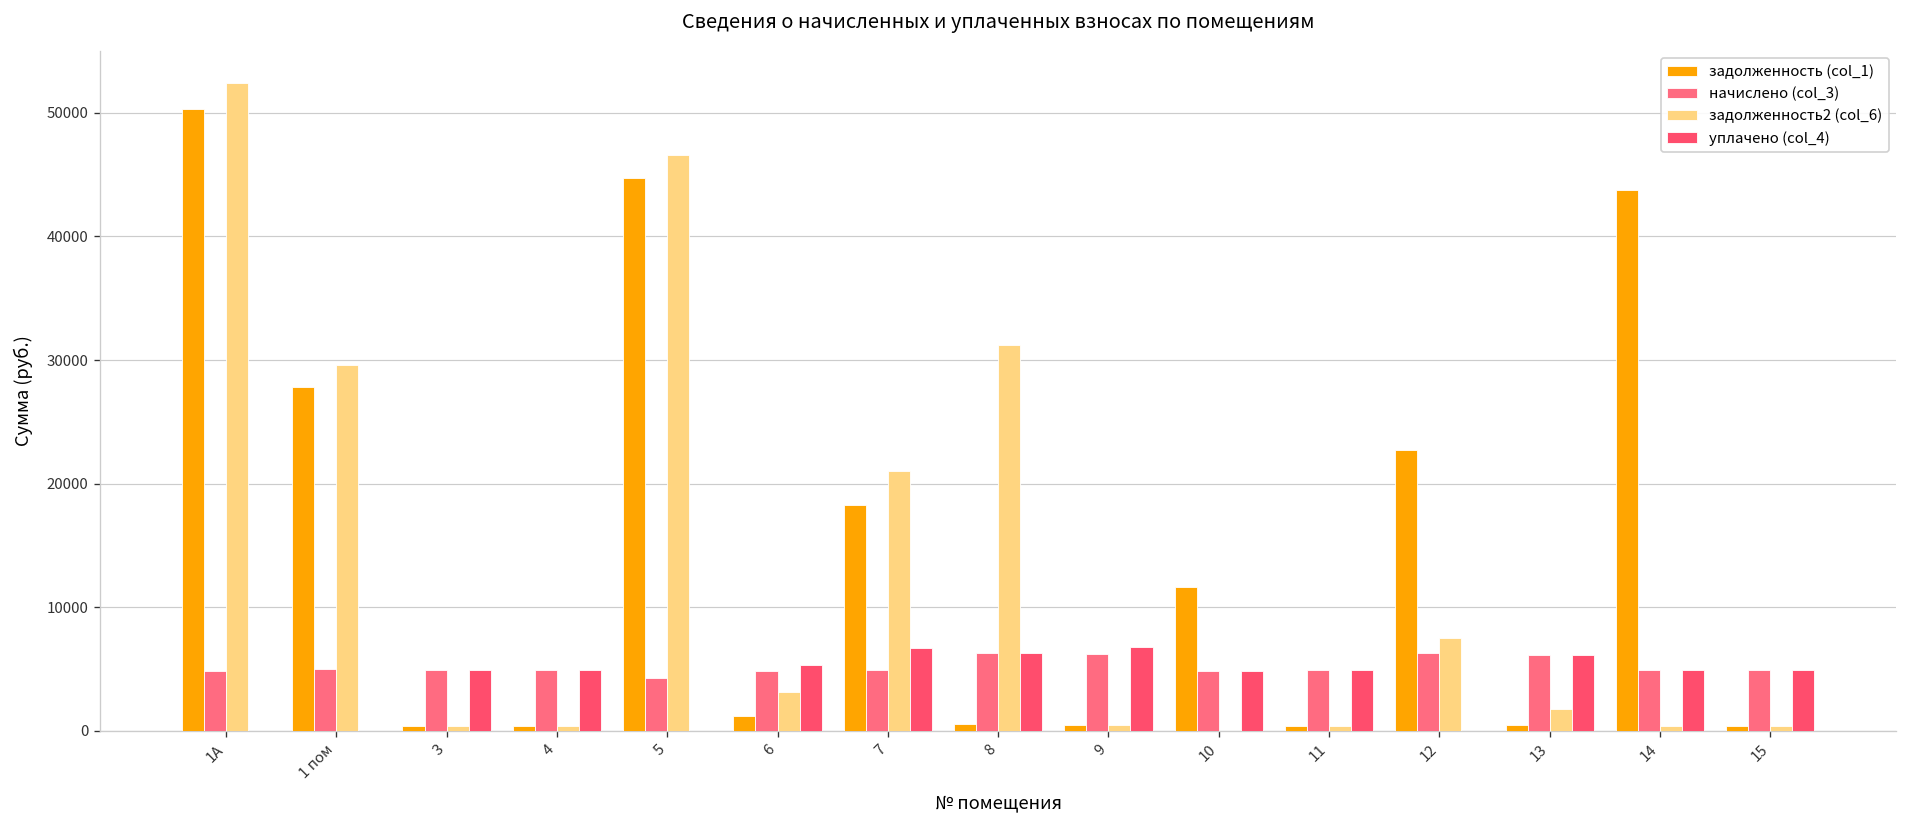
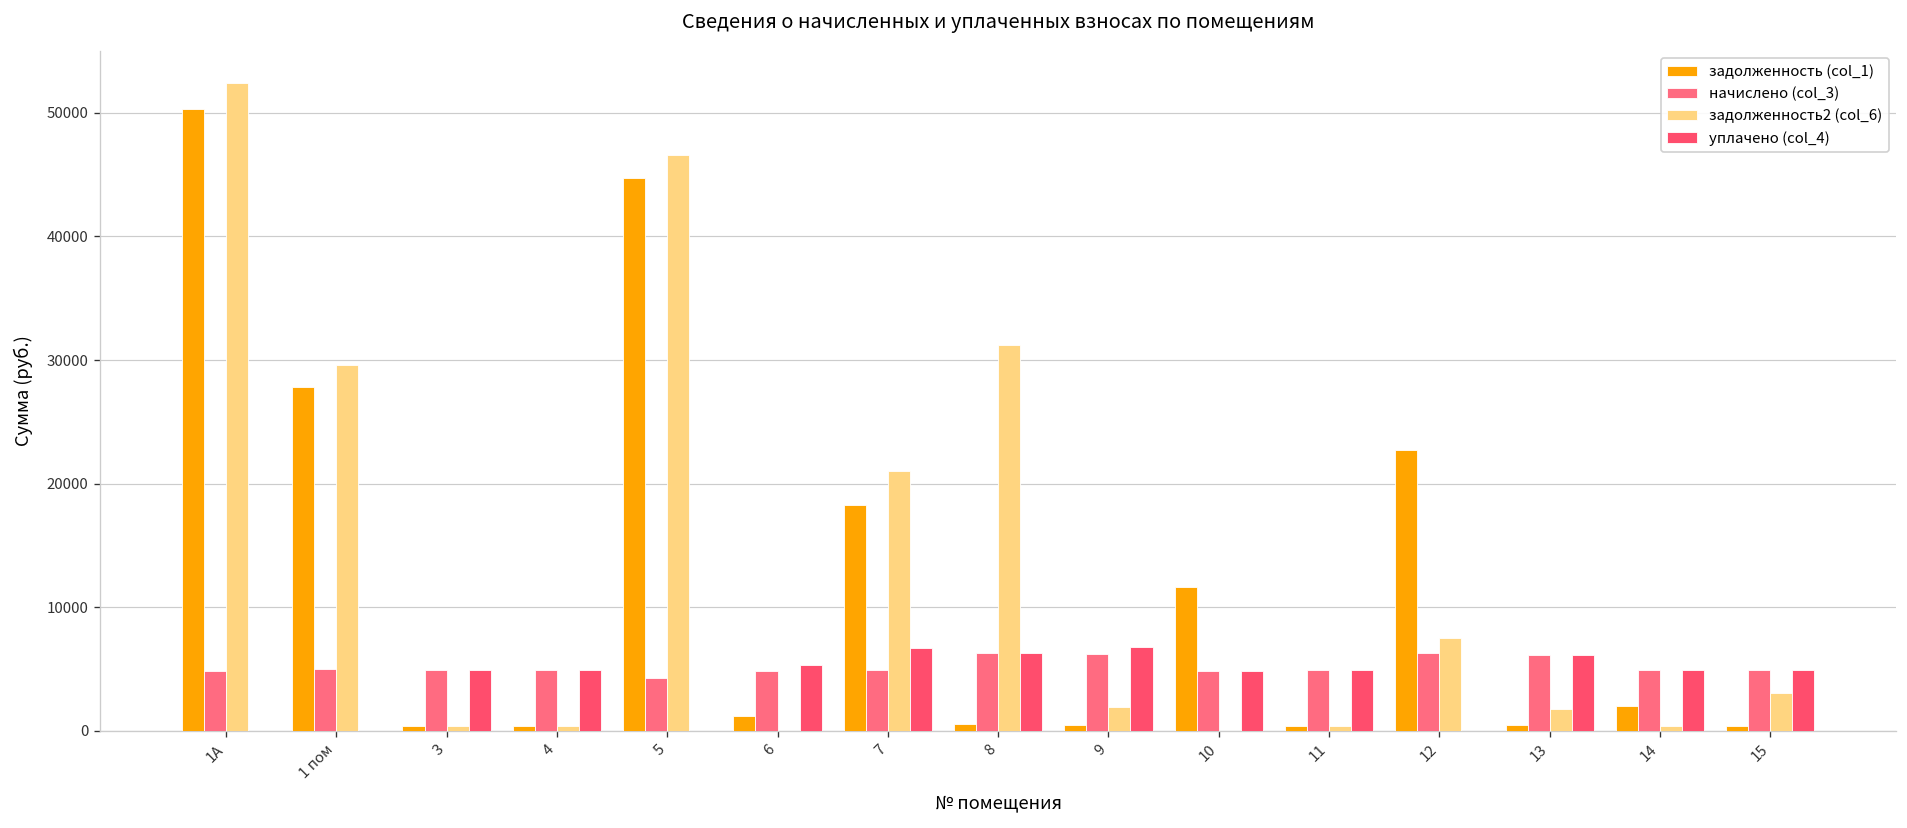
задолженность2 (col_6), 6: 3200 -> 0
задолженность2 (col_6), 9: 500 -> 1900
задолженность (col_1), 14: 43800 -> 2100
задолженность2 (col_6), 15: 400 -> 3100
